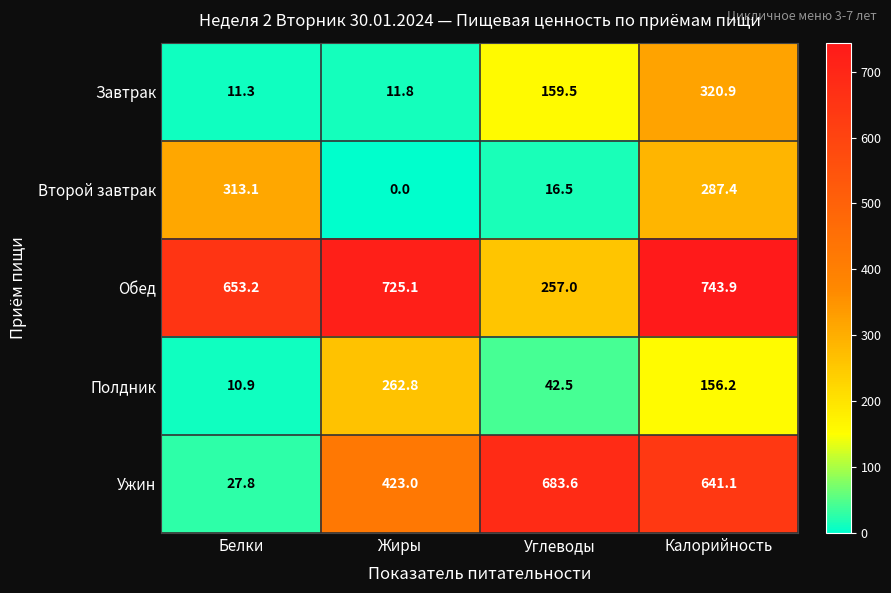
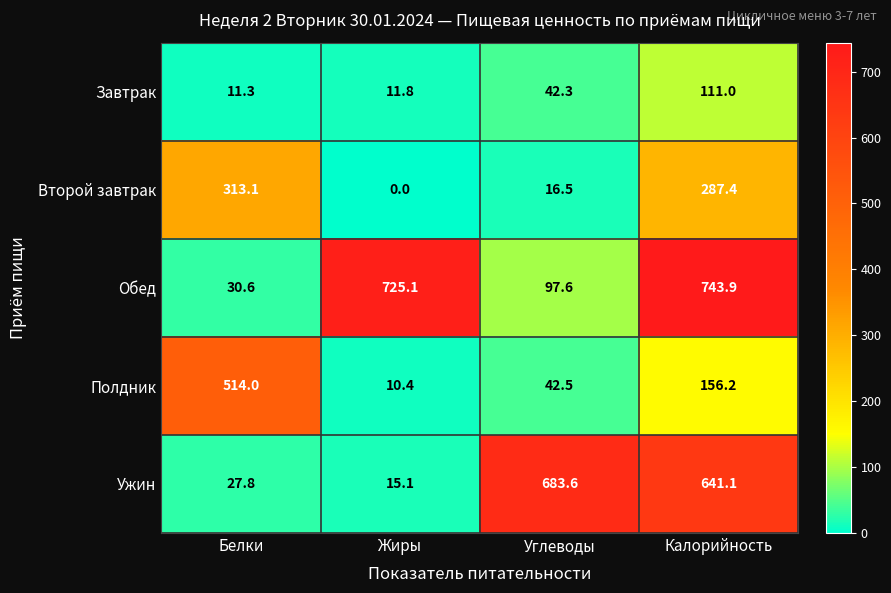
Завтрак, Углеводы: 159.5 -> 42.3
Завтрак, Калорийность: 320.9 -> 111.0
Обед, Белки: 653.2 -> 30.6
Обед, Углеводы: 257.0 -> 97.6
Полдник, Белки: 10.9 -> 514.0
Полдник, Жиры: 262.8 -> 10.4
Ужин, Жиры: 423.0 -> 15.1
